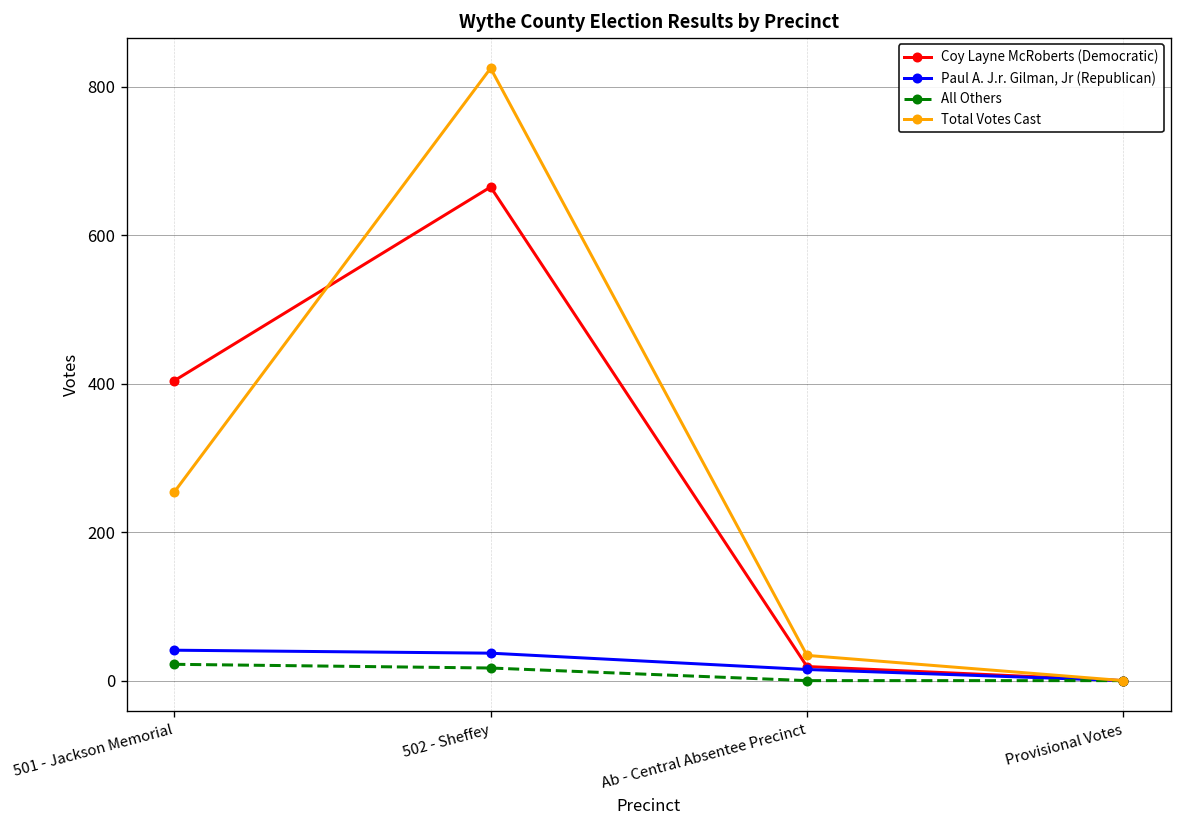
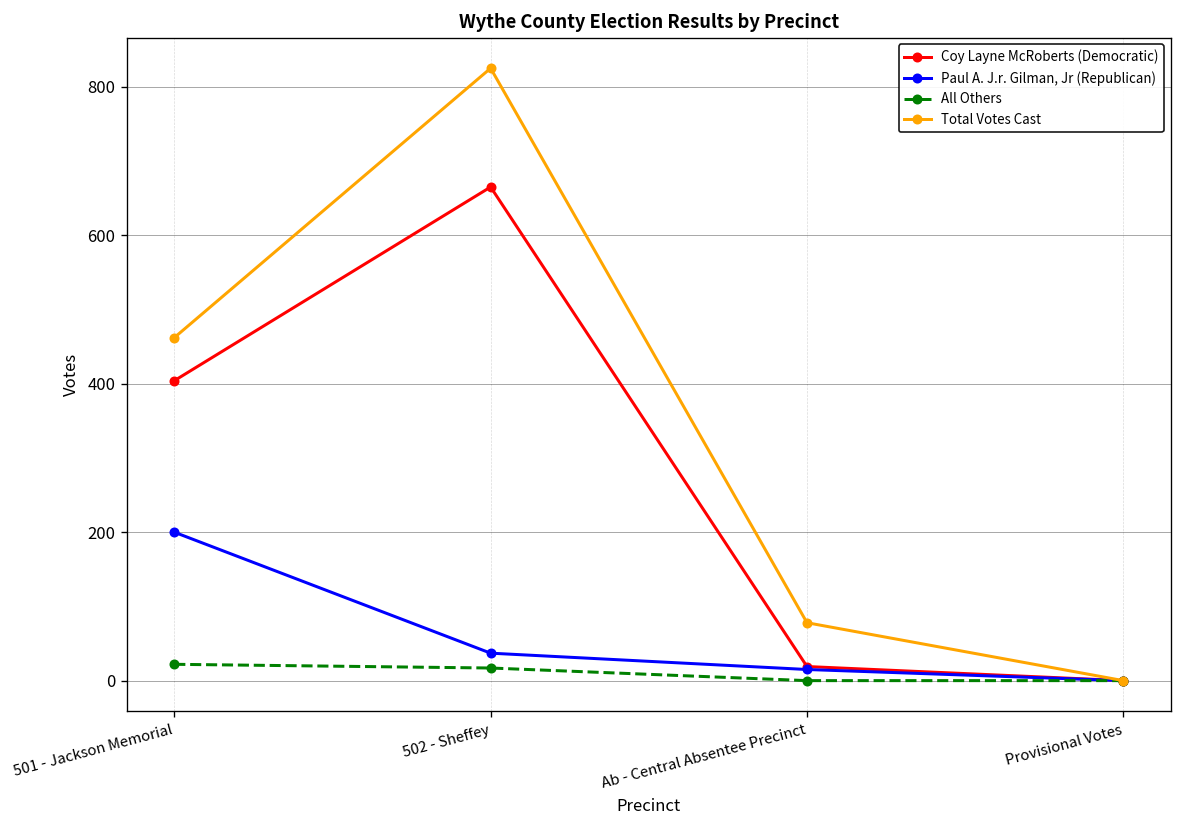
Paul A. J.r. Gilman, Jr (Republican), 501 - Jackson Memorial: 40 -> 200
Total Votes Cast, 501 - Jackson Memorial: 250 -> 460
Total Votes Cast, Ab - Central Absentee Precinct: 30 -> 80
